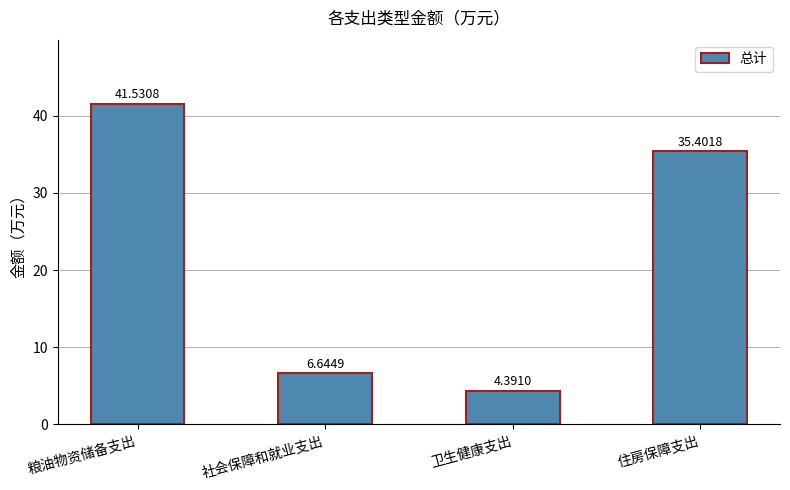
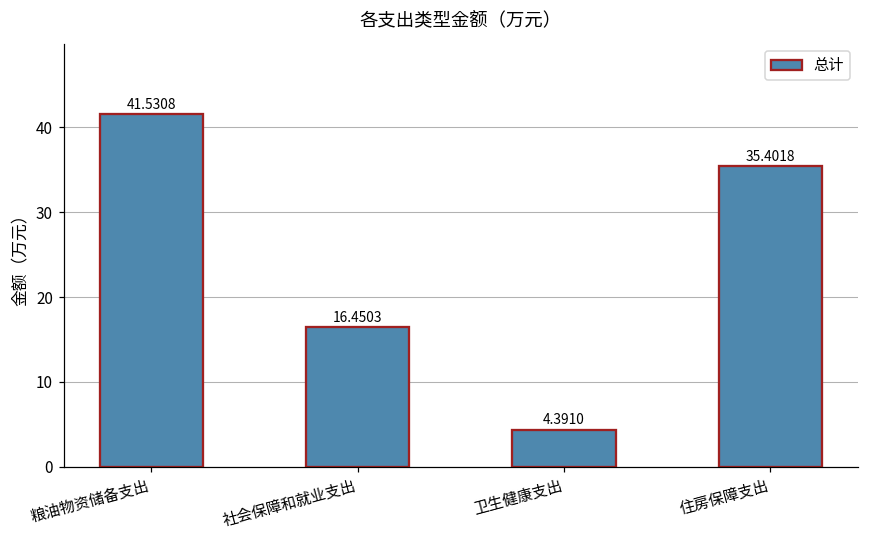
社会保障和就业支出: 6.6449 -> 16.4503
